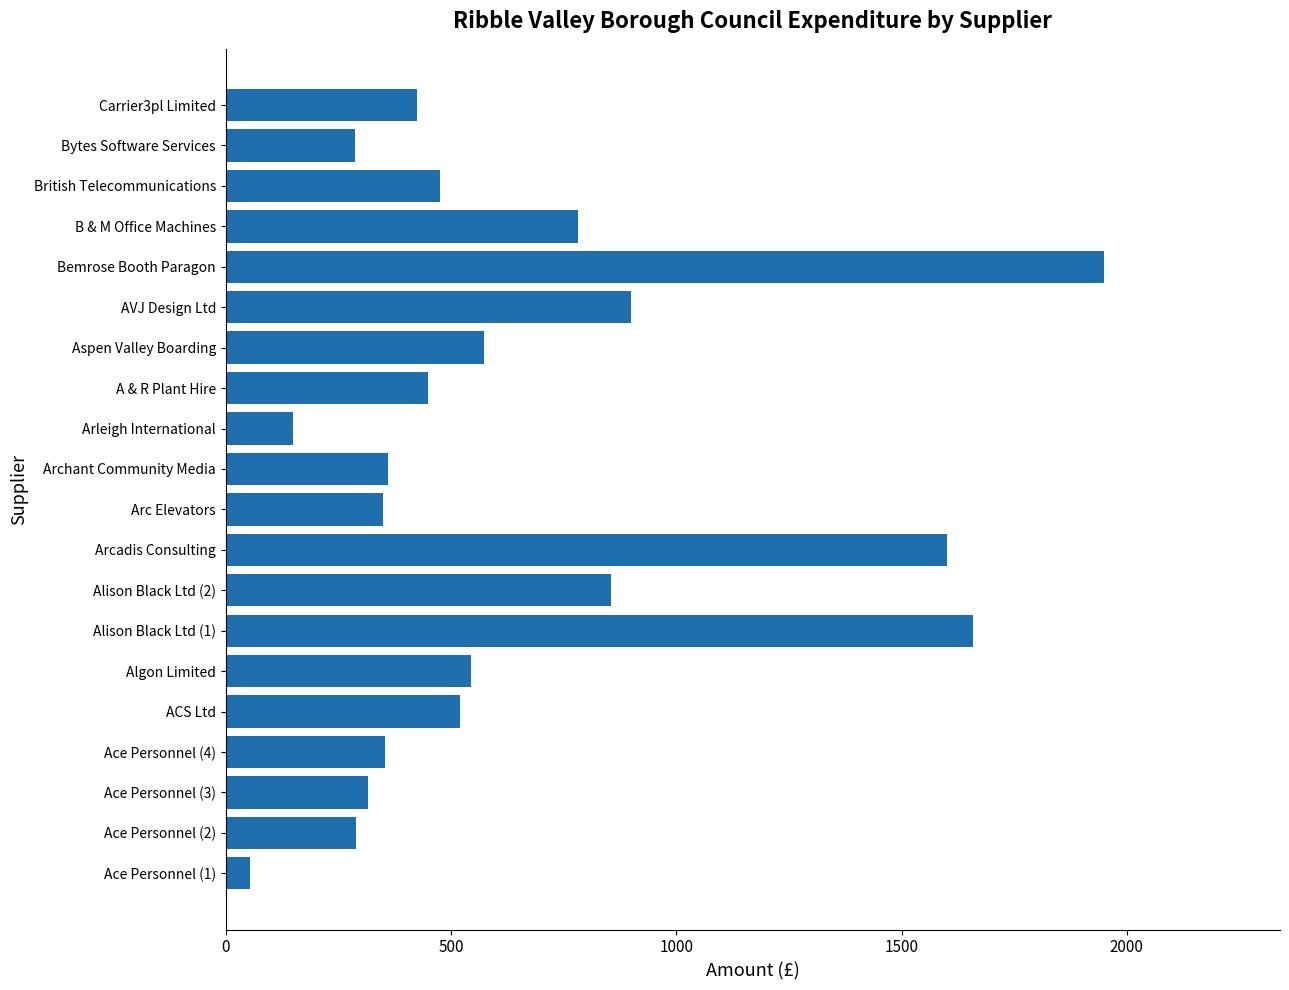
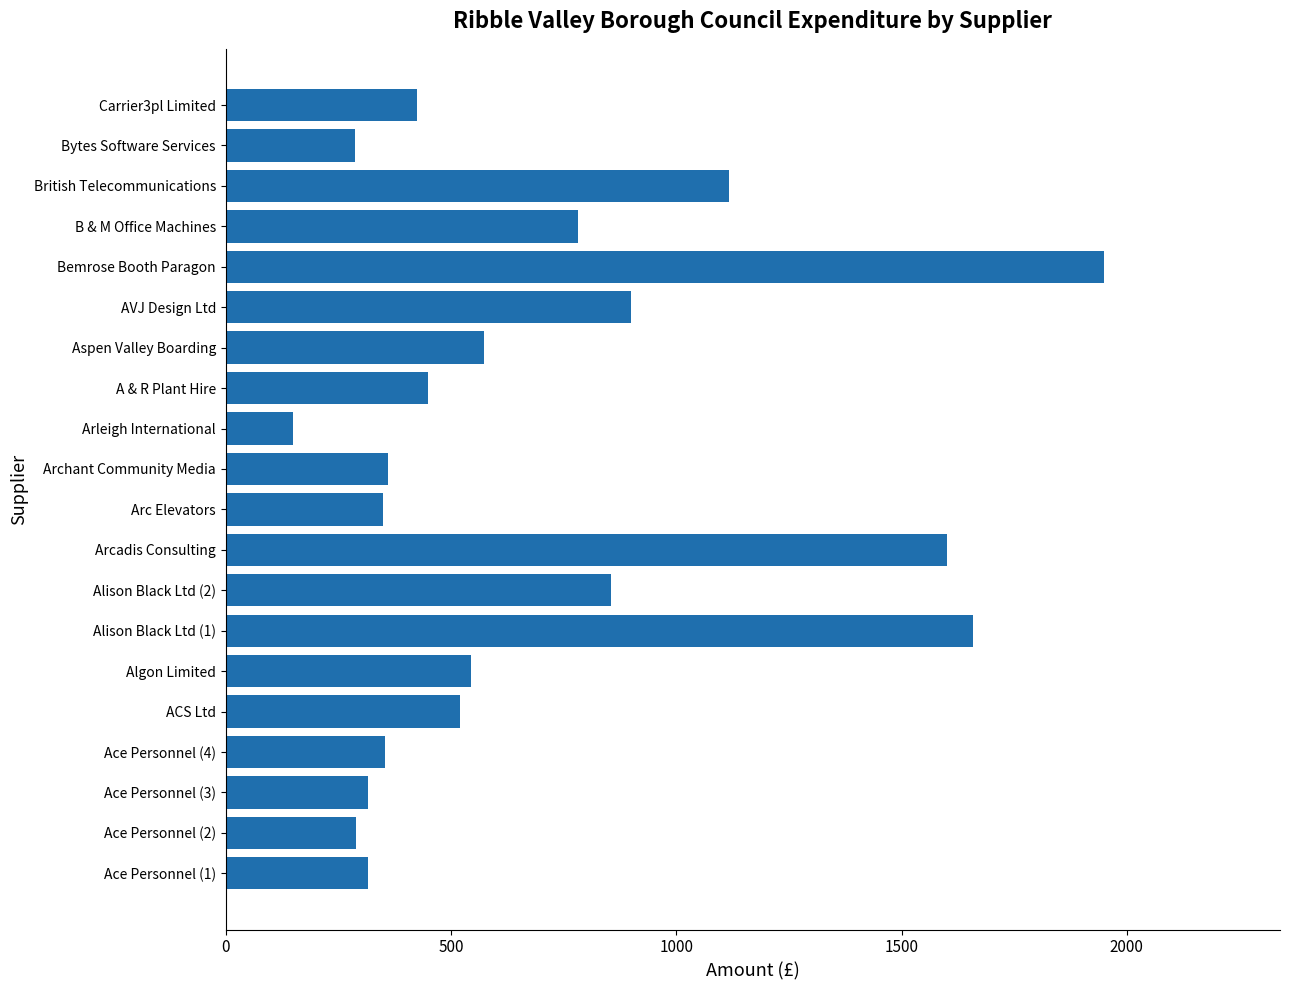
British Telecommunications: 480 -> 1120
Ace Personnel (1): 50 -> 320
